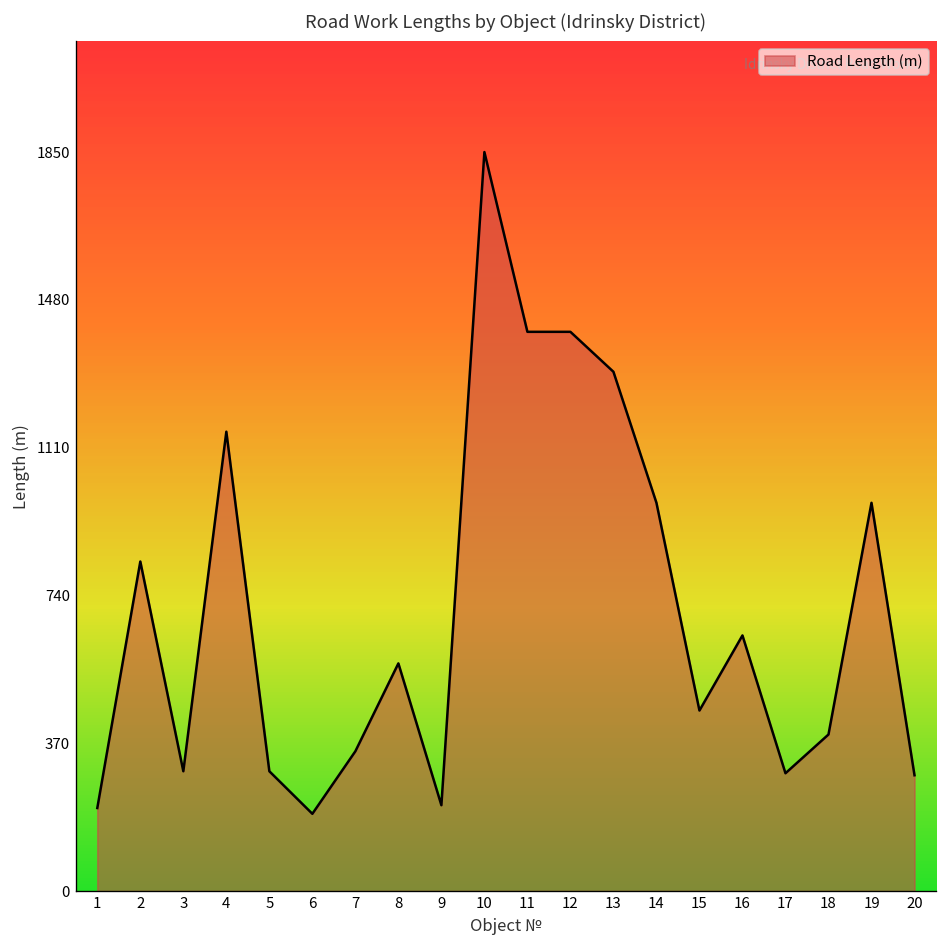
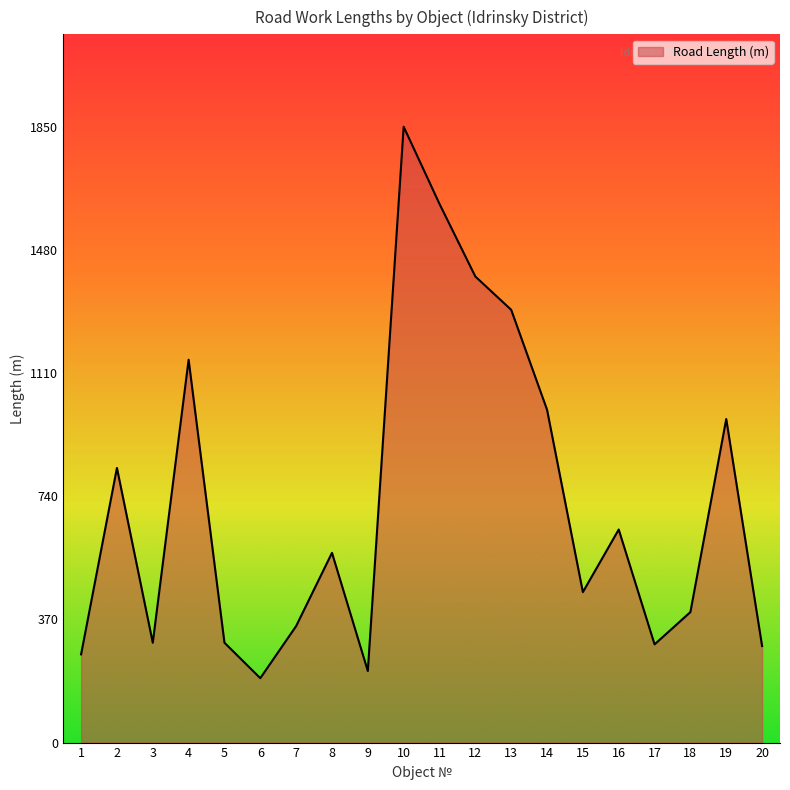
1: 210 -> 270
11: 1400 -> 1620
14: 970 -> 1000
